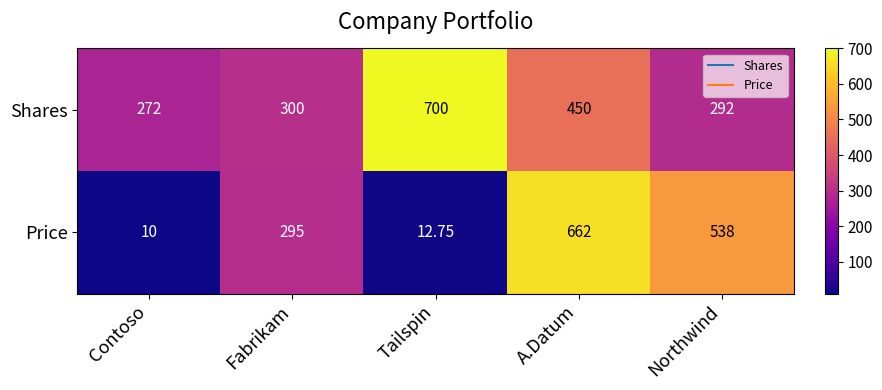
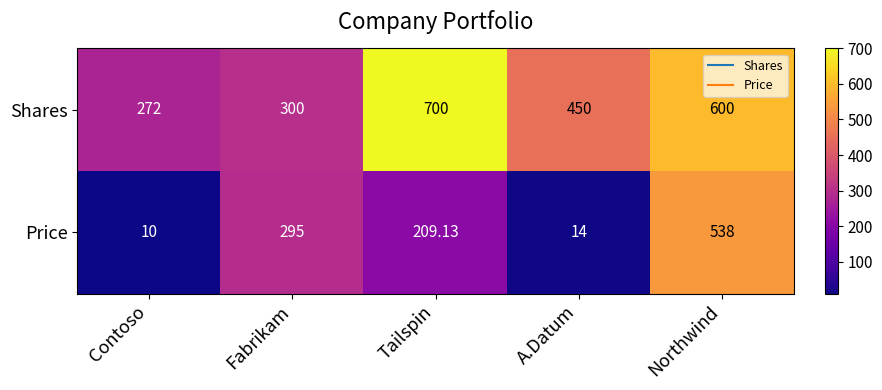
Shares, Northwind: 292 -> 600
Price, Tailspin: 12.75 -> 209.13
Price, A.Datum: 662 -> 14
